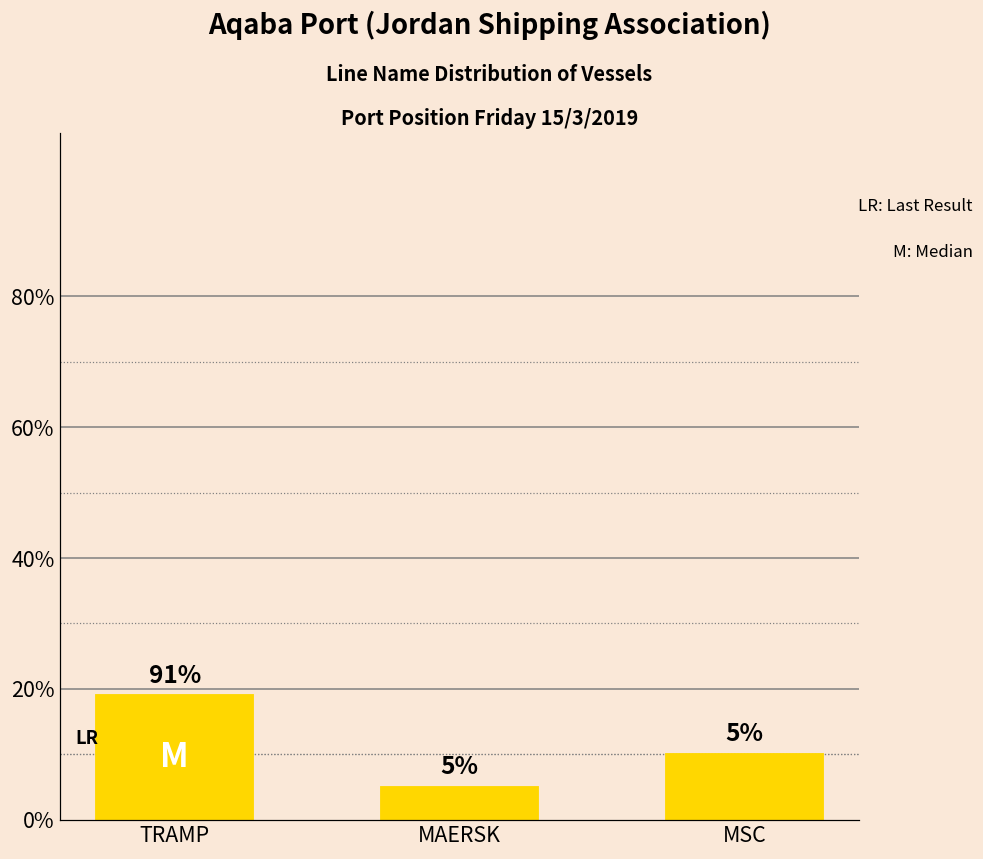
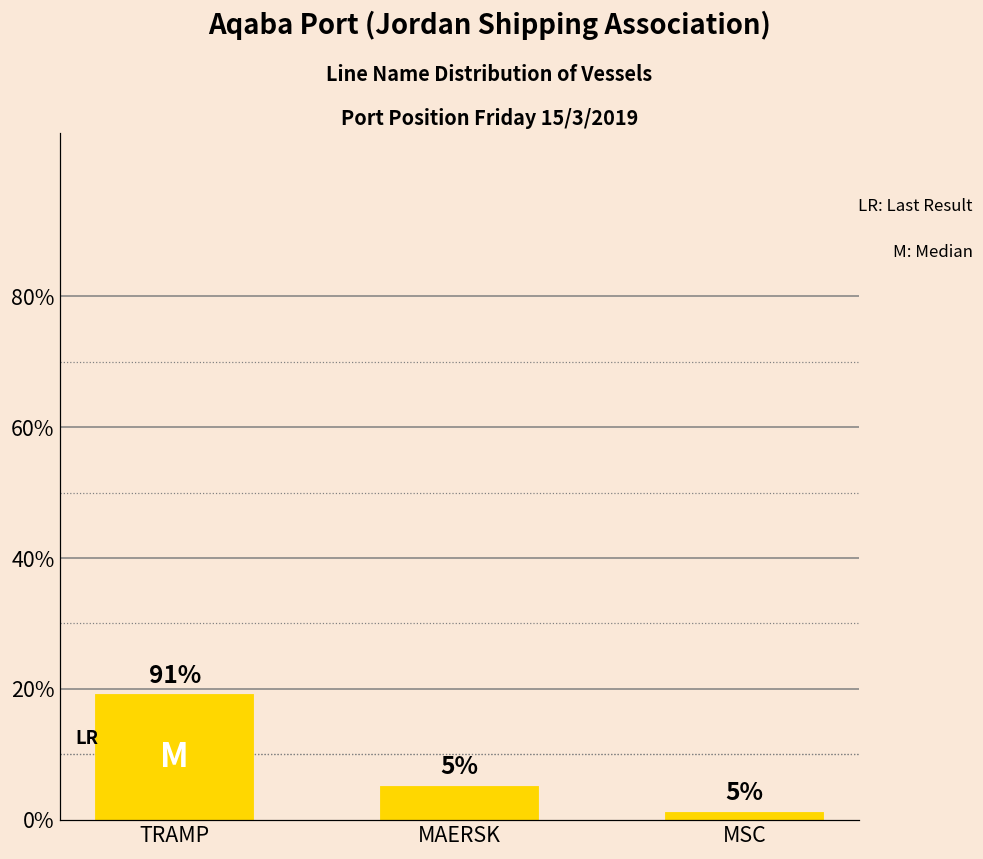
MSC: 10% -> 1%
